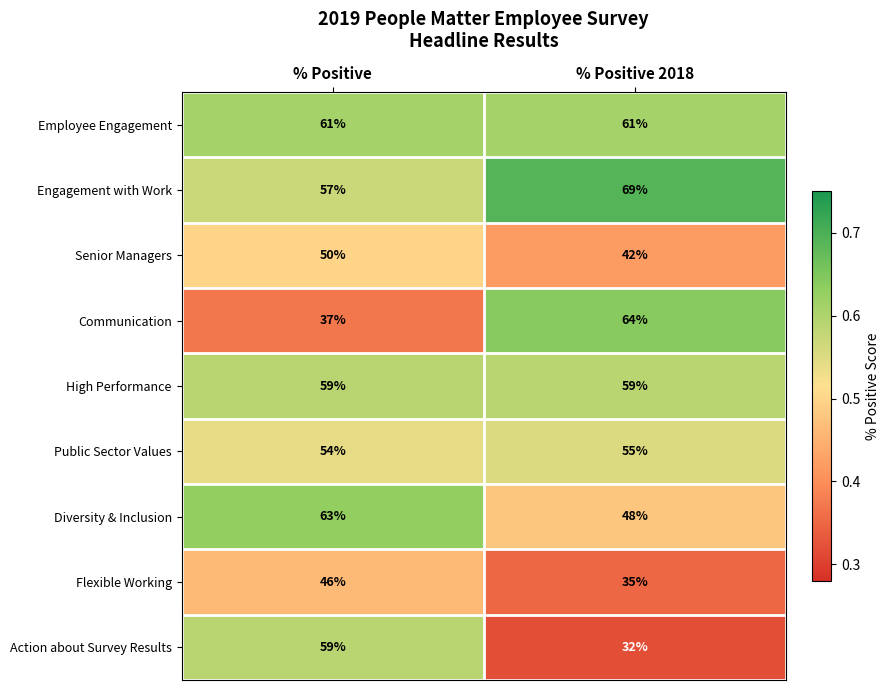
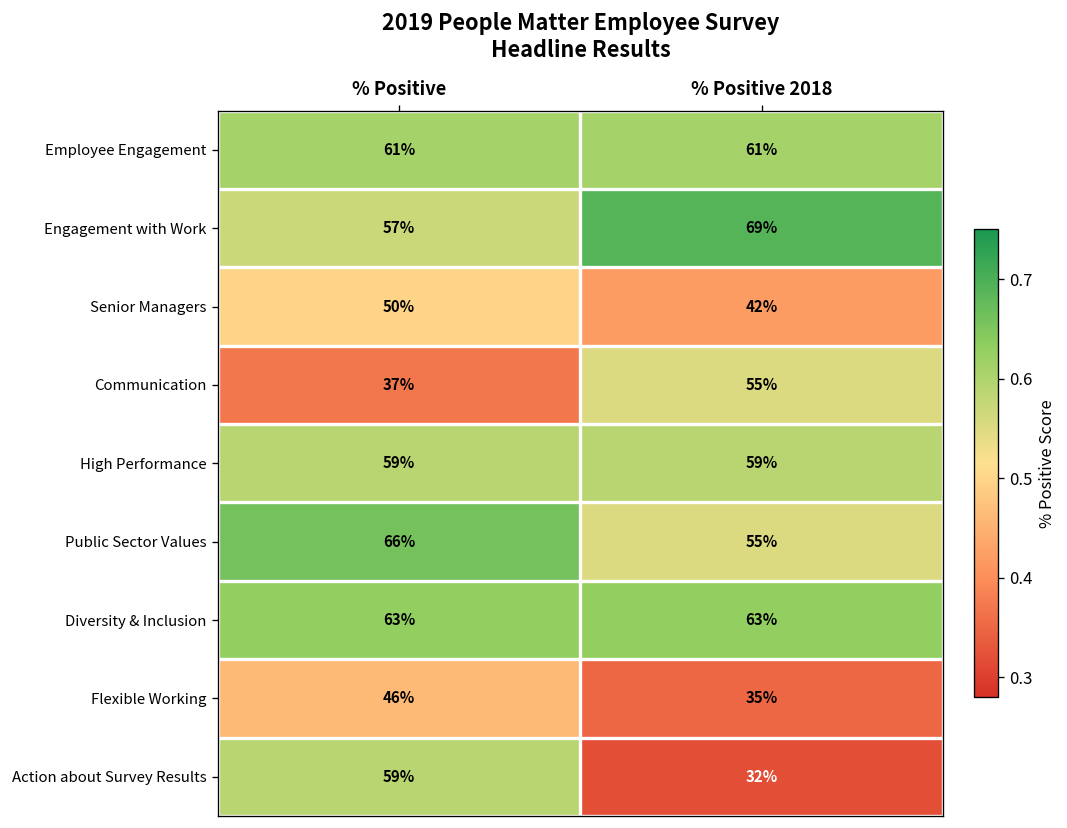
Communication, % Positive 2018: 64% -> 55%
Public Sector Values, % Positive: 54% -> 66%
Diversity & Inclusion, % Positive 2018: 48% -> 63%
